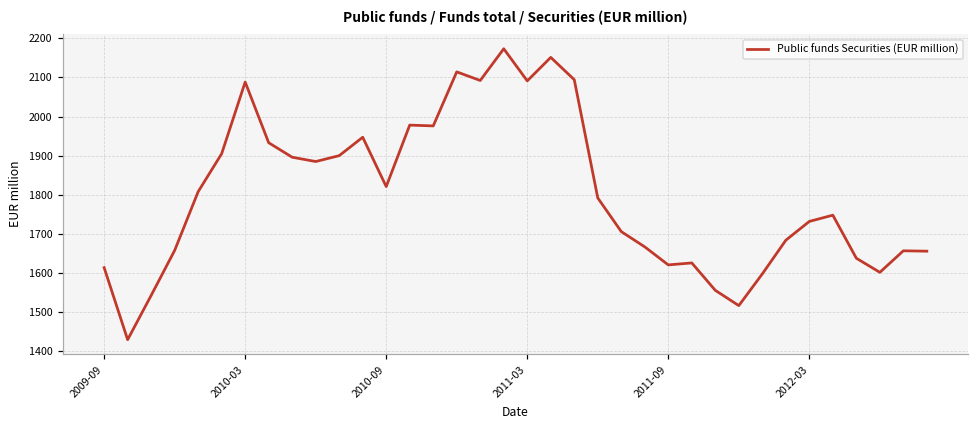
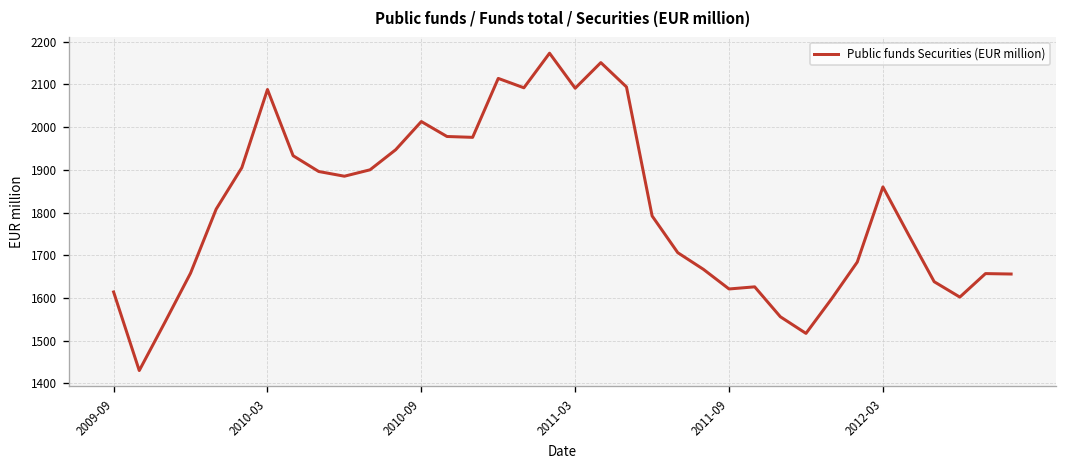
2010-09: 1820 -> 2010
2012-03: 1730 -> 1860
